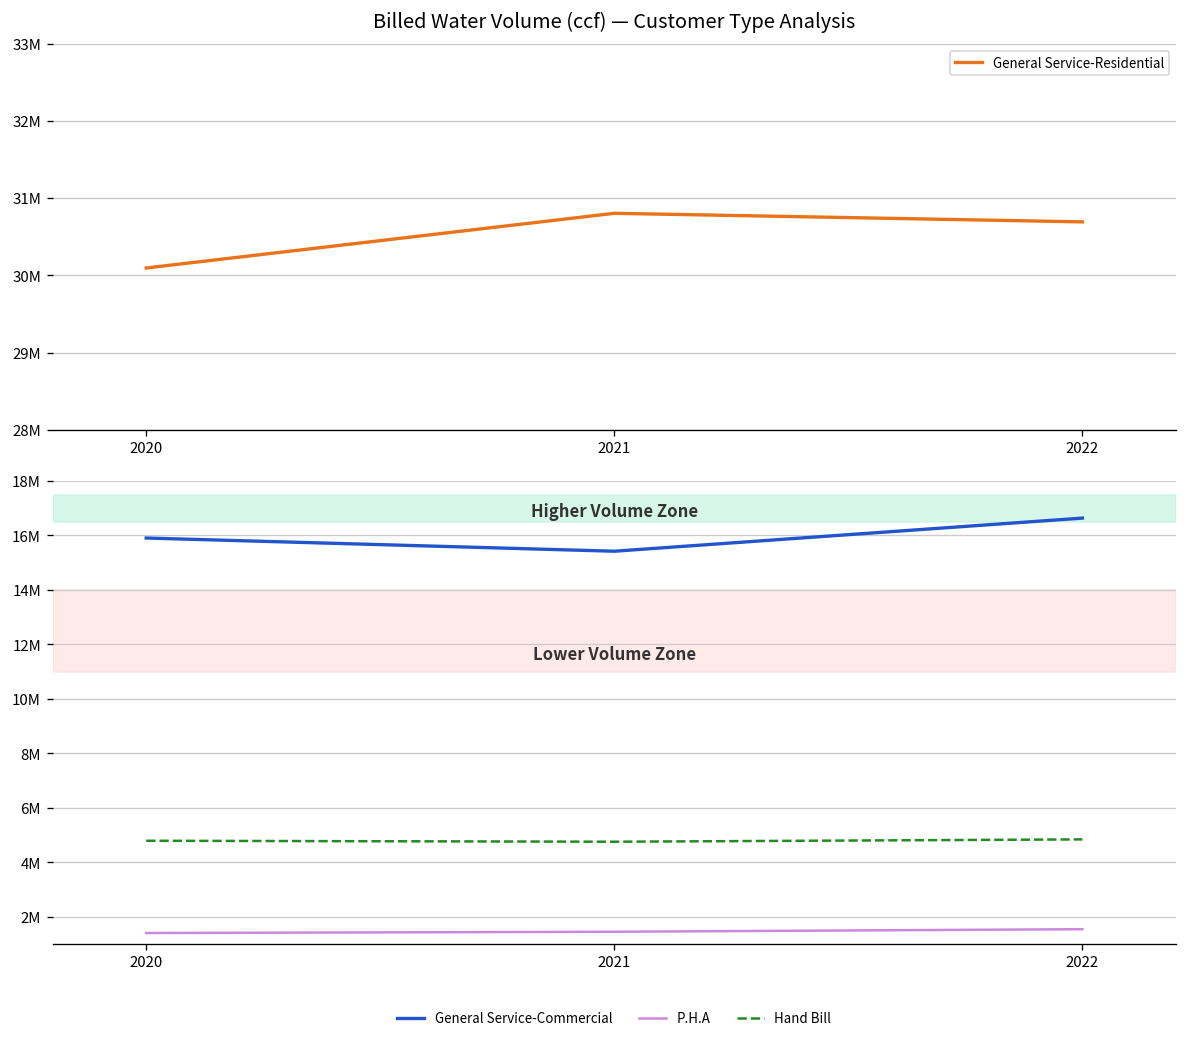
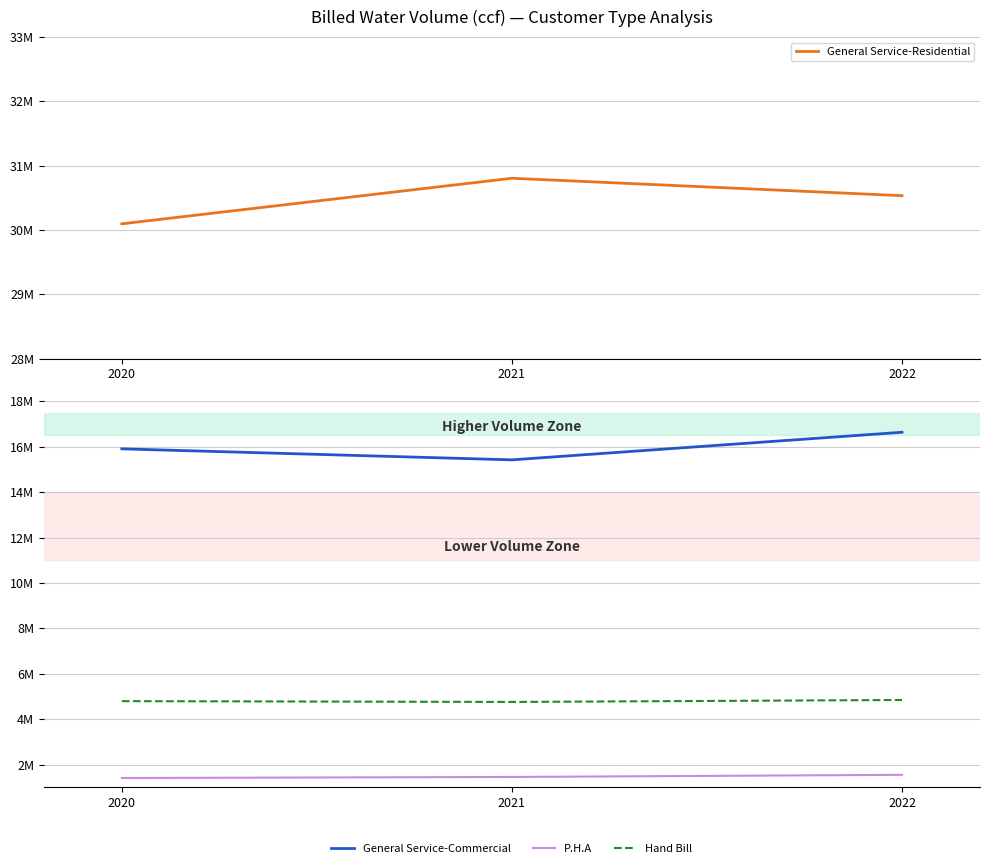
Billed Water Volume (ccf) — Customer Type Analysis, 2022: 30700000 -> 30500000
